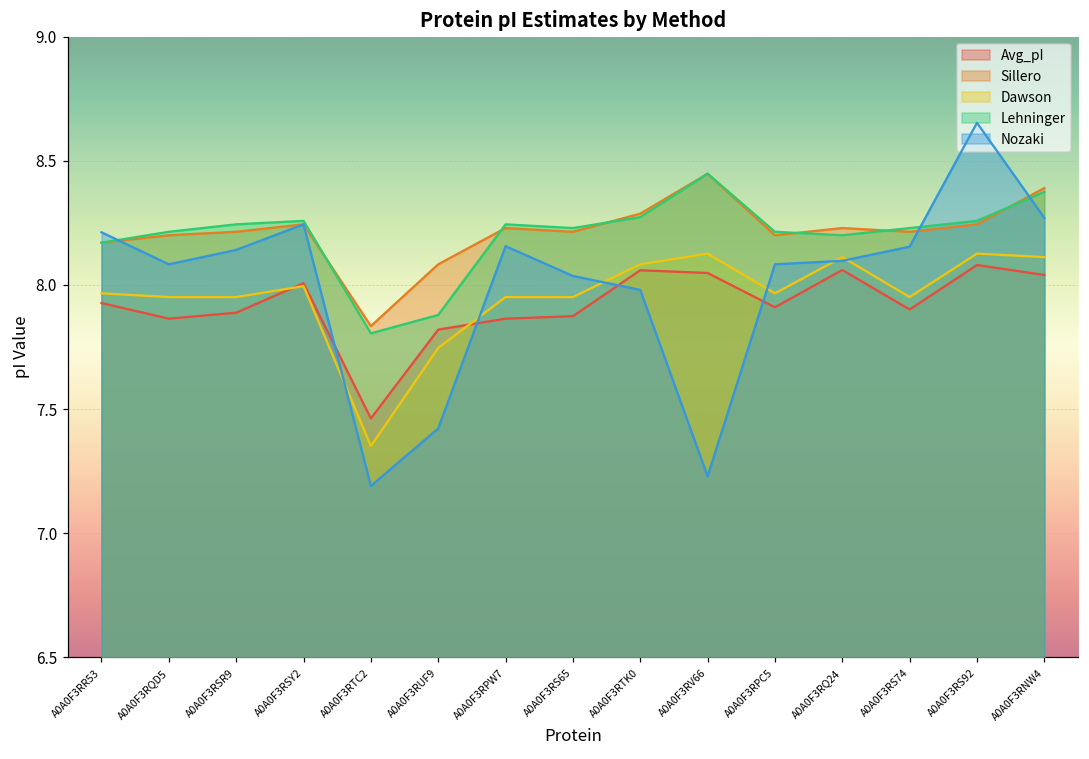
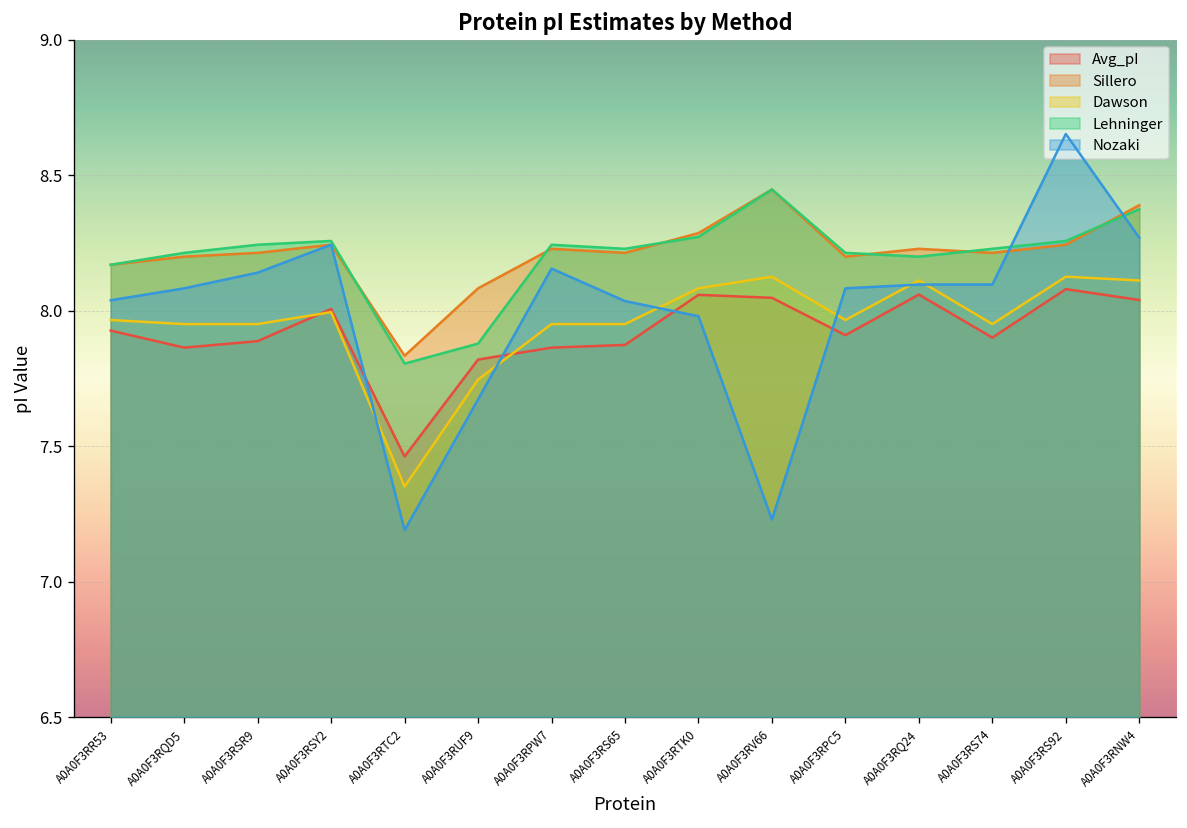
Nozaki, A0A0F3RR53: 8.21 -> 8.04
Nozaki, A0A0F3RUF9: 7.42 -> 7.67
Nozaki, A0A0F3RS74: 8.15 -> 8.10
